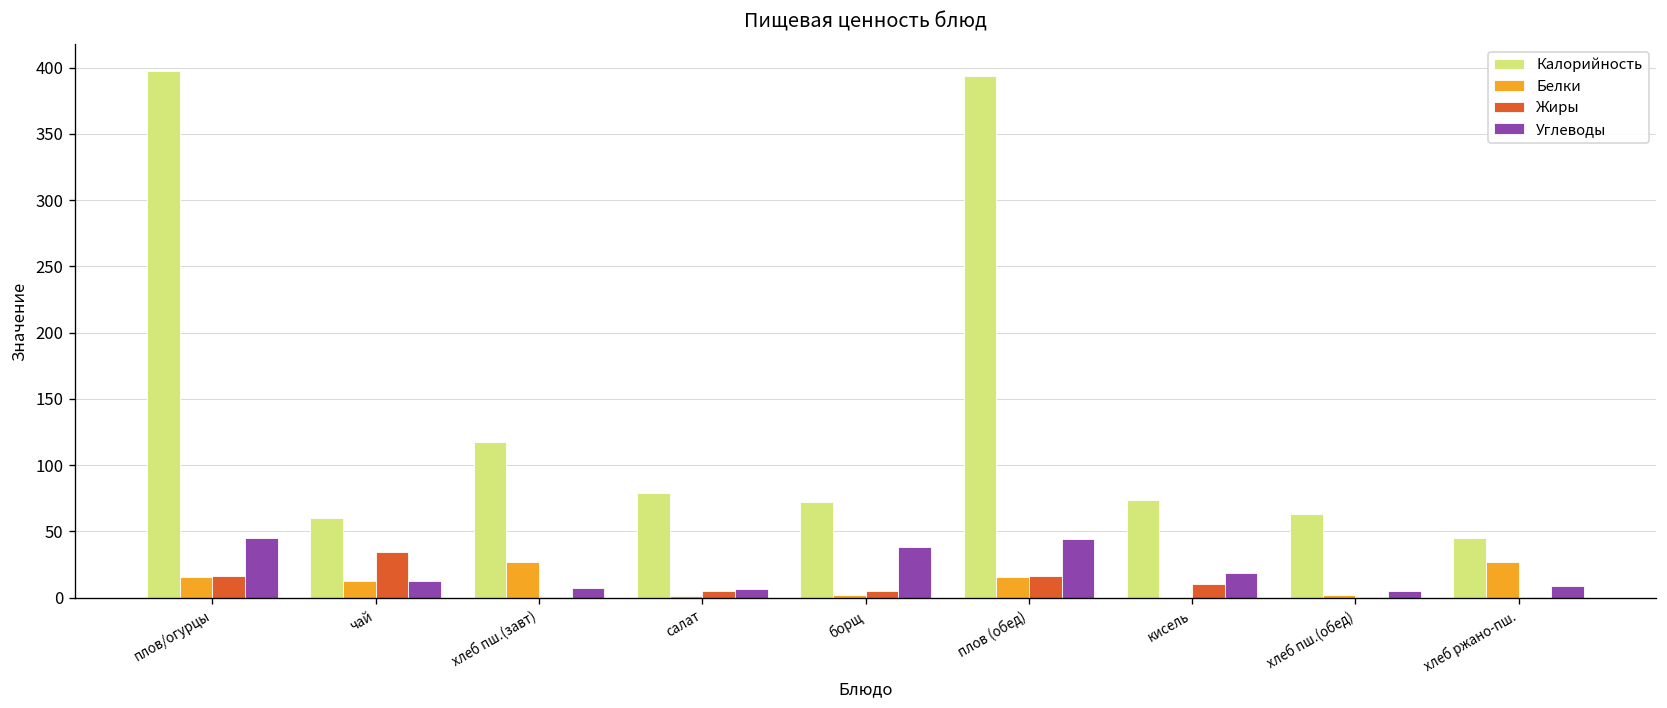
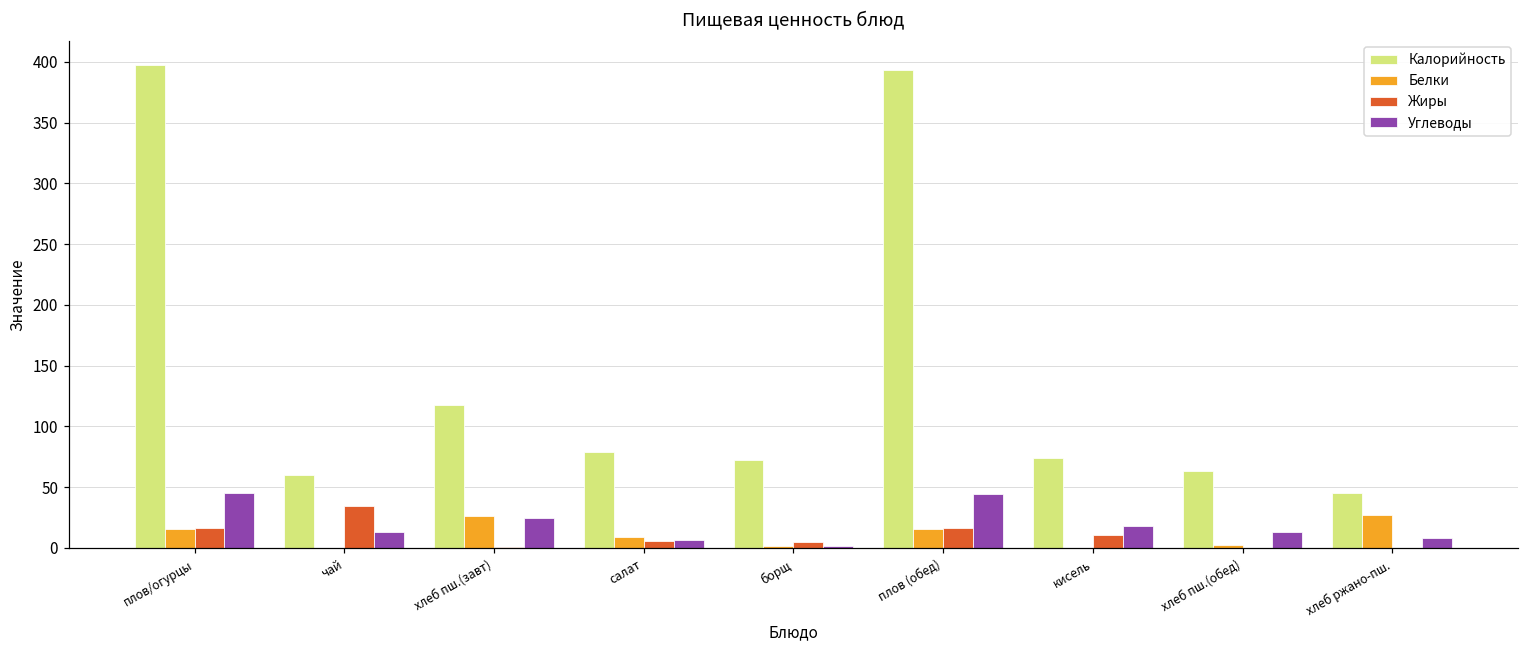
Белки, чай: 12 -> 0
Углеводы, хлеб пш.(завт): 7 -> 25
Белки, салат: 1 -> 9
Углеводы, борщ: 38 -> 2
Углеводы, хлеб пш.(обед): 5 -> 13
